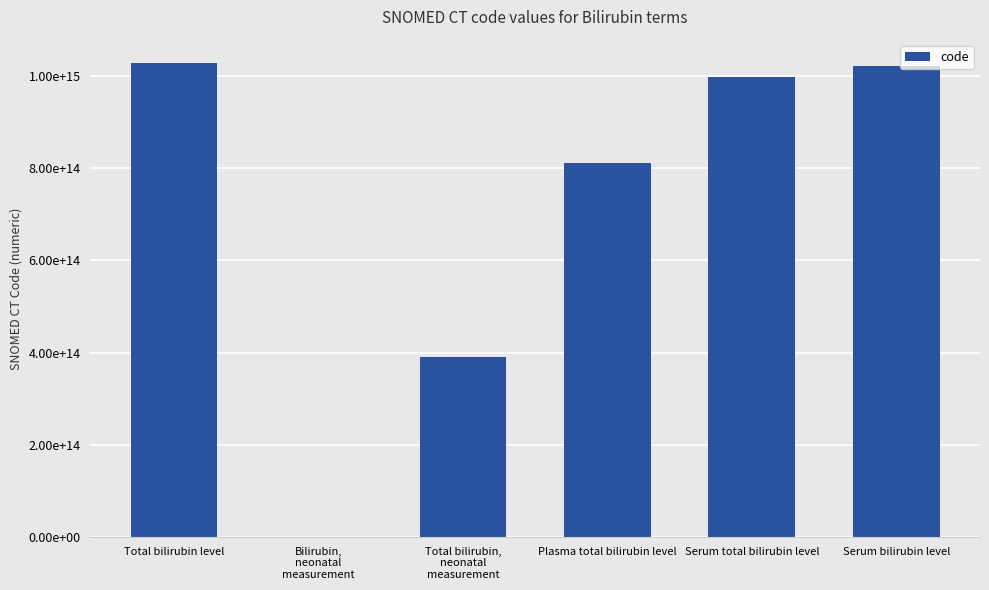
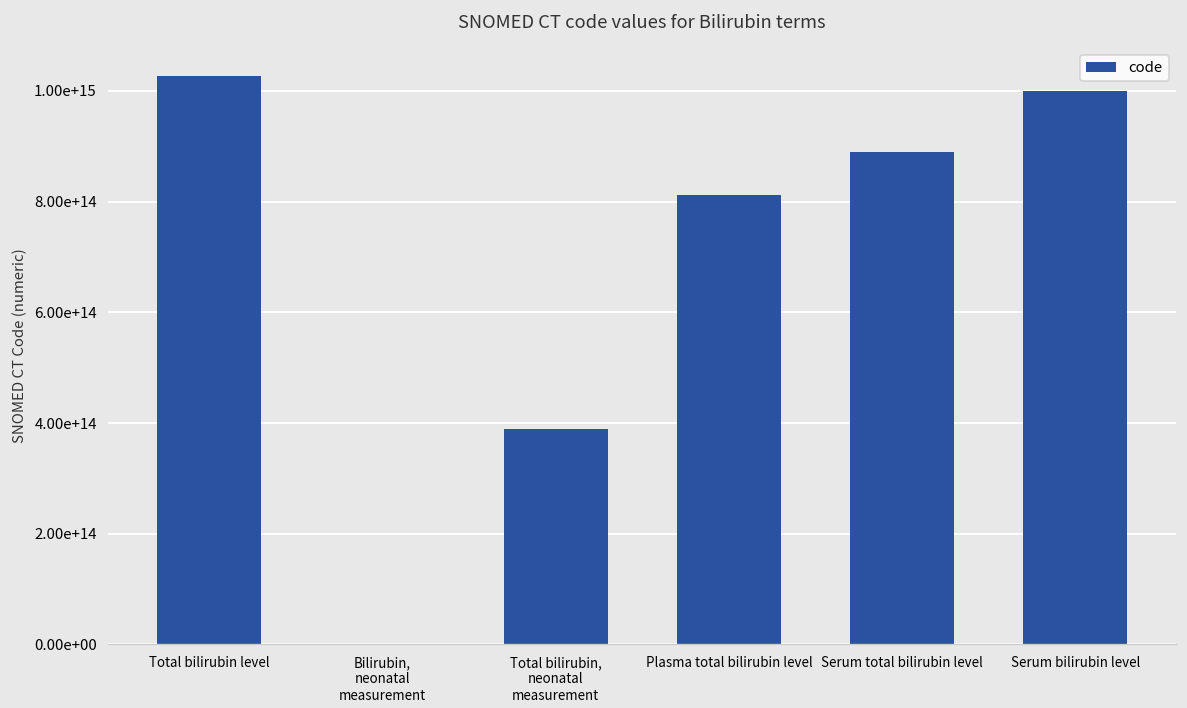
Serum total bilirubin level: 1000000000000000 -> 890000000000000
Serum bilirubin level: 1020000000000000 -> 1000000000000000
